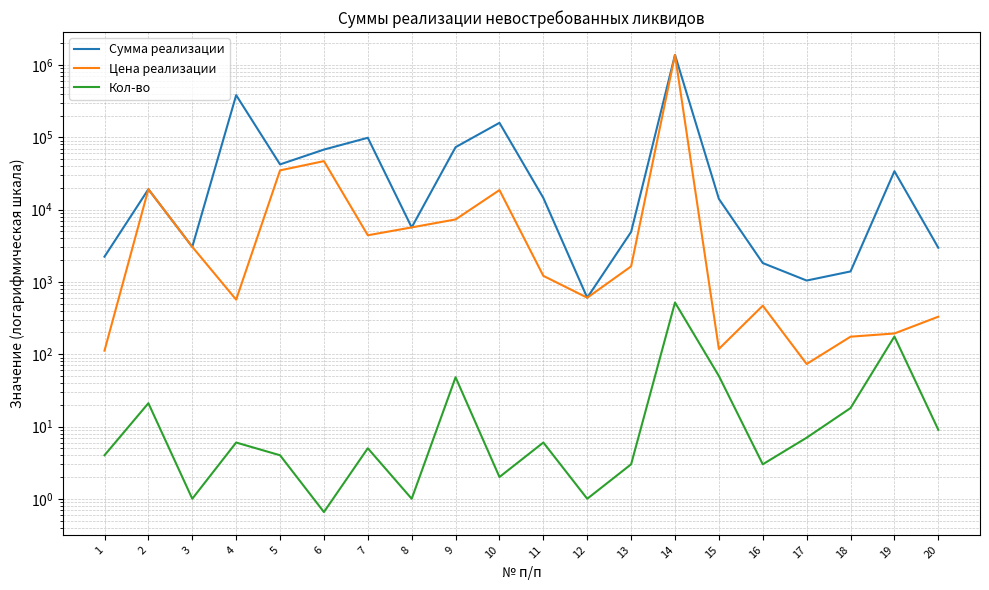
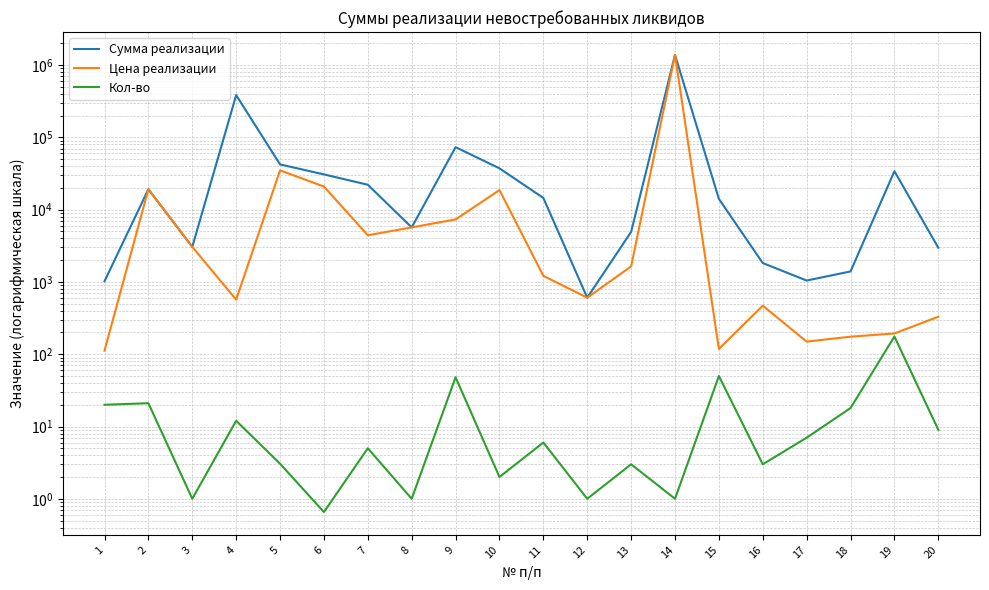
Сумма реализации, 1: 2200 -> 1000
Кол-во, 1: 4 -> 20
Кол-во, 4: 6 -> 12
Кол-во, 5: 4 -> 3.1
Сумма реализации, 6: 70000 -> 31000
Цена реализации, 6: 50000 -> 21000
Сумма реализации, 7: 100000 -> 22000
Сумма реализации, 10: 160000 -> 40000
Кол-во, 14: 500 -> 1
Цена реализации, 17: 70 -> 150
